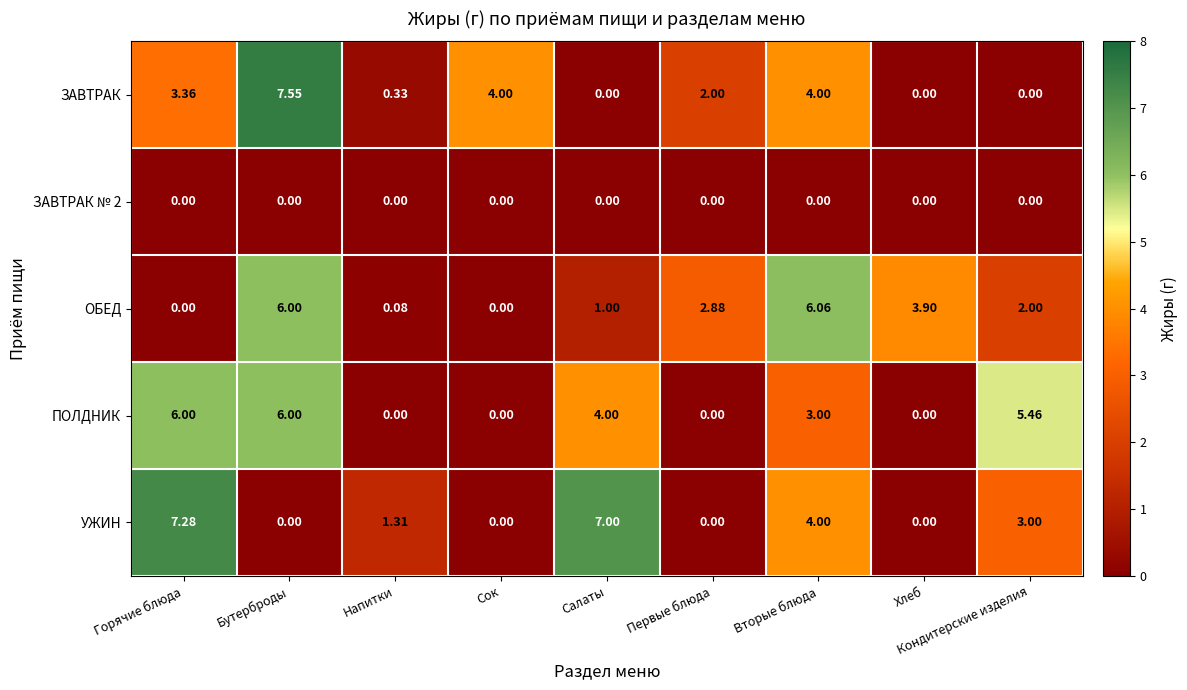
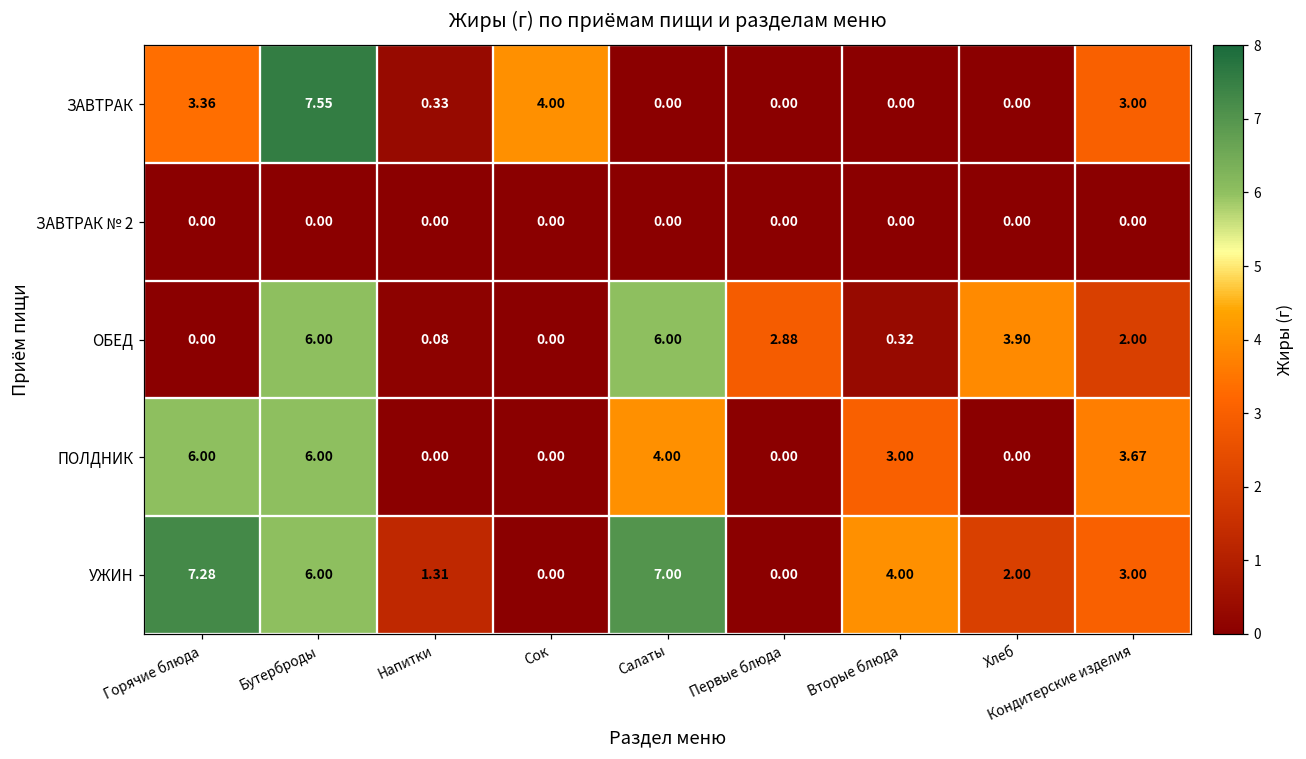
ЗАВТРАК, Первые блюда: 2.00 -> 0.00
ЗАВТРАК, Вторые блюда: 4.00 -> 0.00
ЗАВТРАК, Кондитерские изделия: 0.00 -> 3.00
ОБЕД, Салаты: 1.00 -> 6.00
ОБЕД, Вторые блюда: 6.06 -> 0.32
ПОЛДНИК, Кондитерские изделия: 5.46 -> 3.67
УЖИН, Бутерброды: 0.00 -> 6.00
УЖИН, Хлеб: 0.00 -> 2.00
